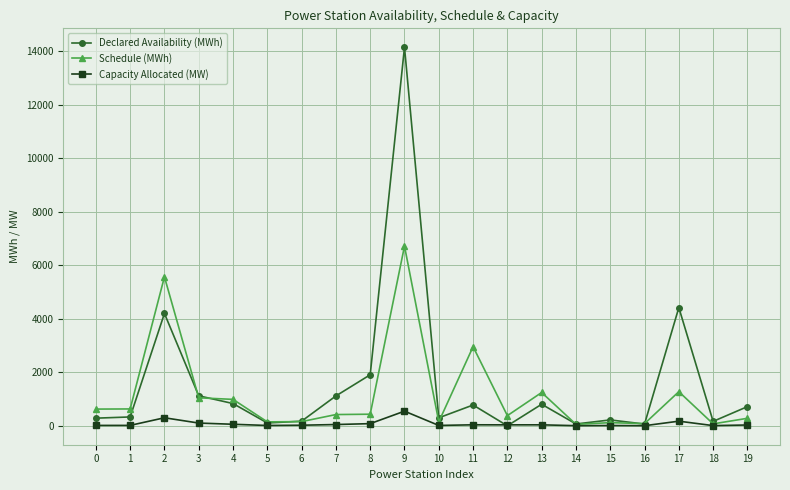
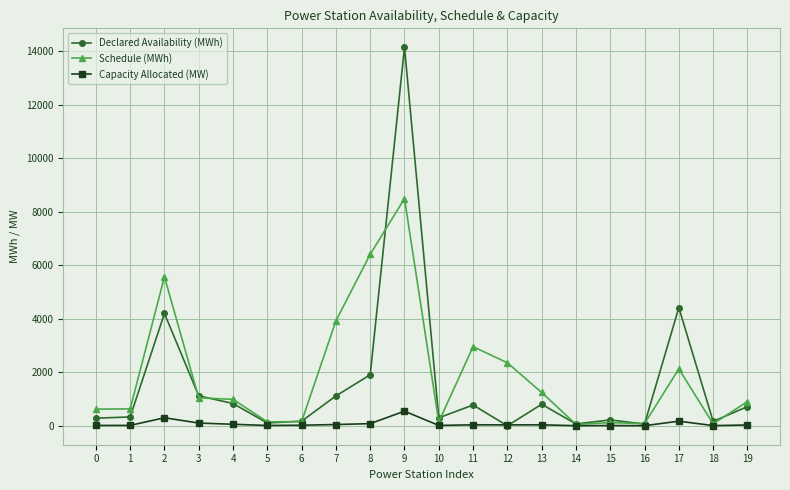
Schedule (MWh), 7: 400 -> 3900
Schedule (MWh), 8: 400 -> 6400
Schedule (MWh), 9: 6700 -> 8500
Schedule (MWh), 12: 400 -> 2400
Schedule (MWh), 17: 1300 -> 2100
Schedule (MWh), 19: 300 -> 900
